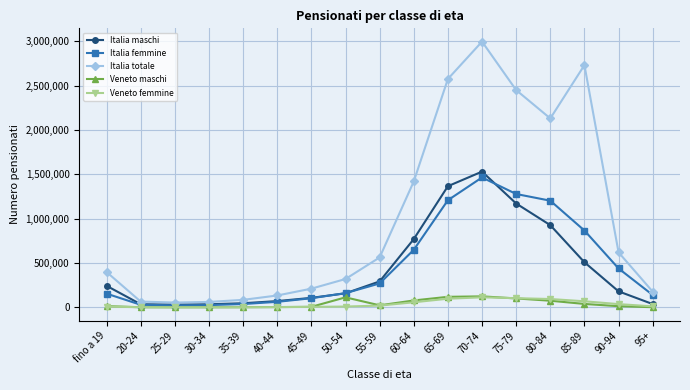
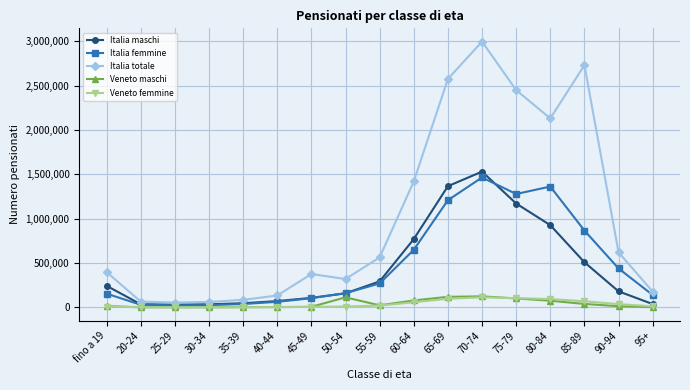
Italia totale, 45-49: 200,000 -> 400,000
Italia femmine, 80-84: 1,200,000 -> 1,400,000
